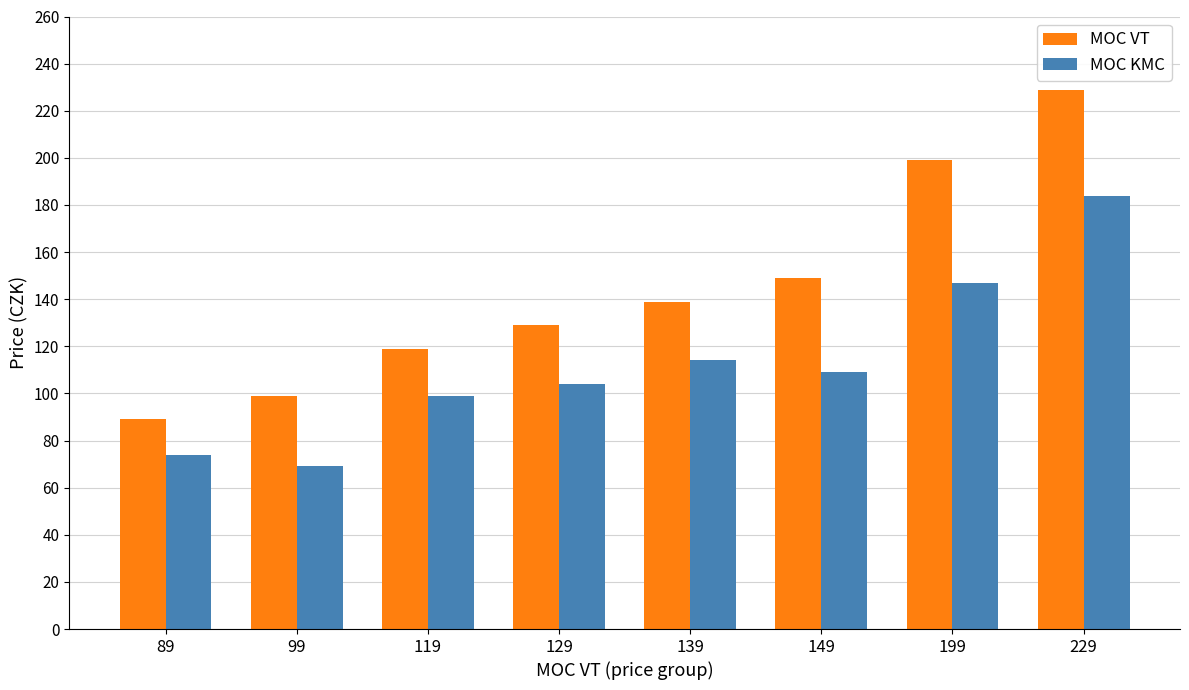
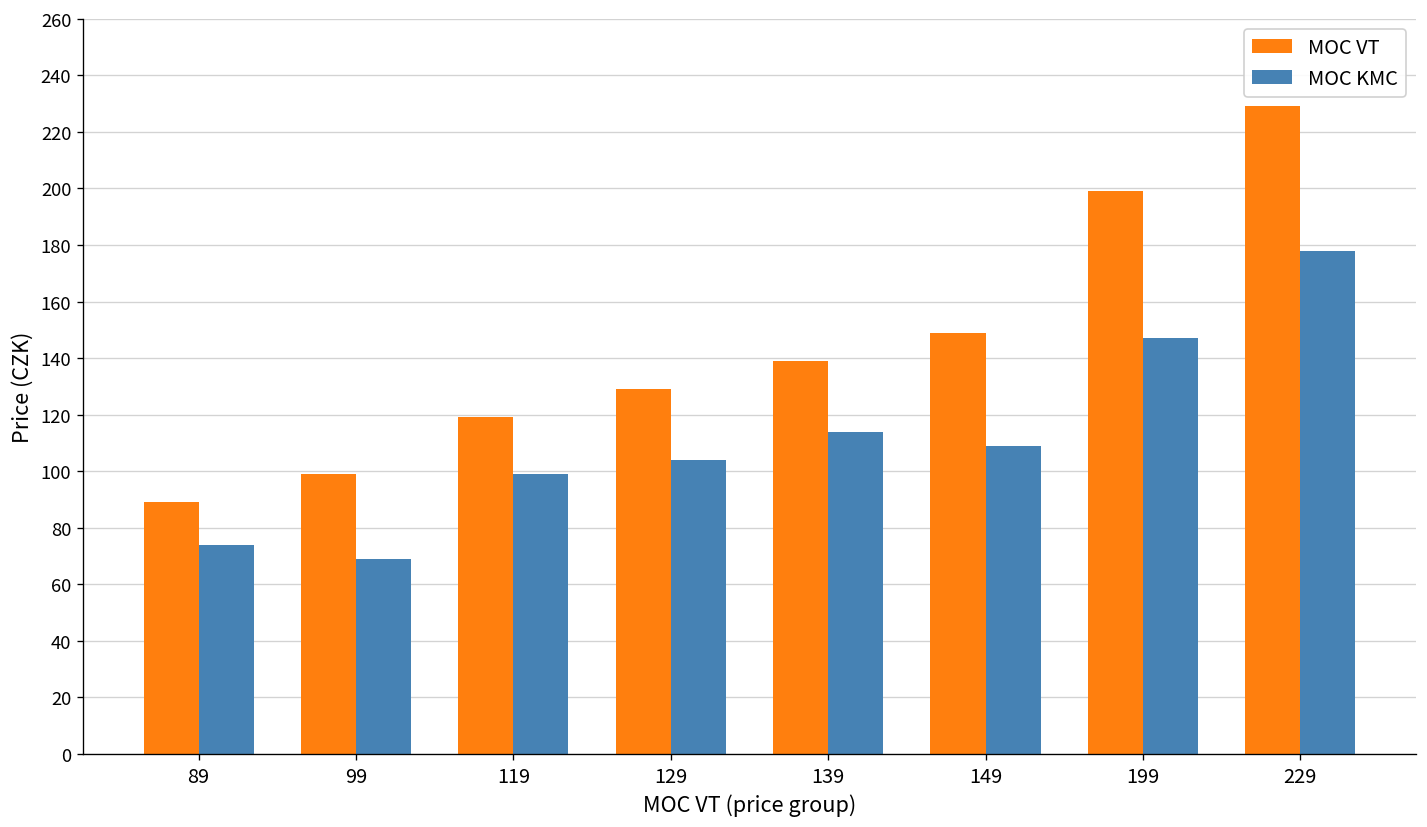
MOC KMC, 229: 184 -> 178
